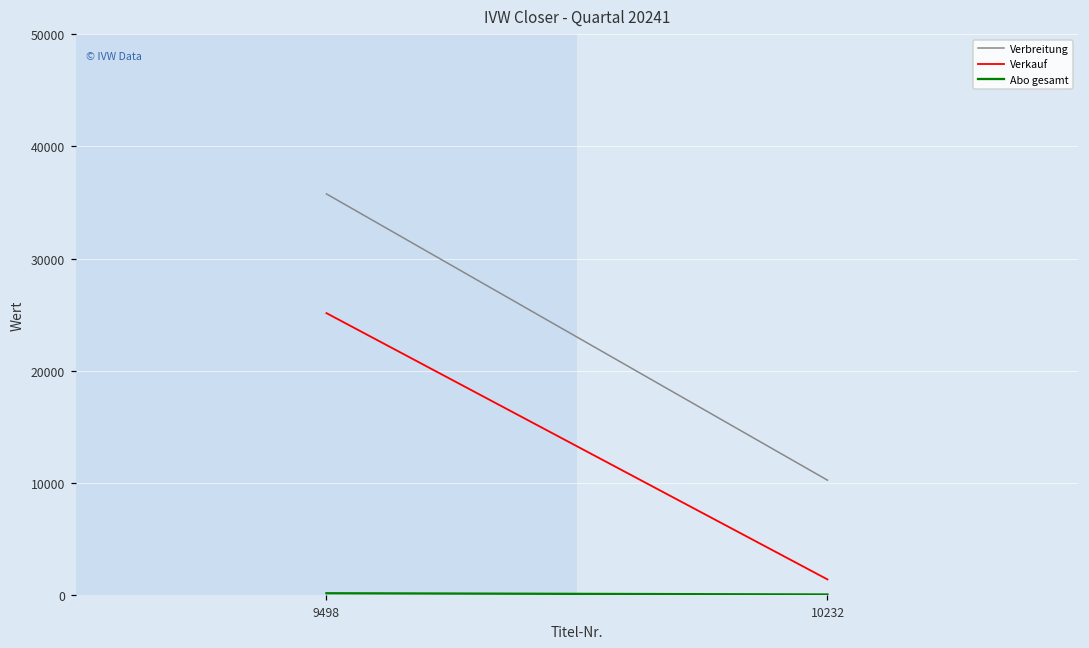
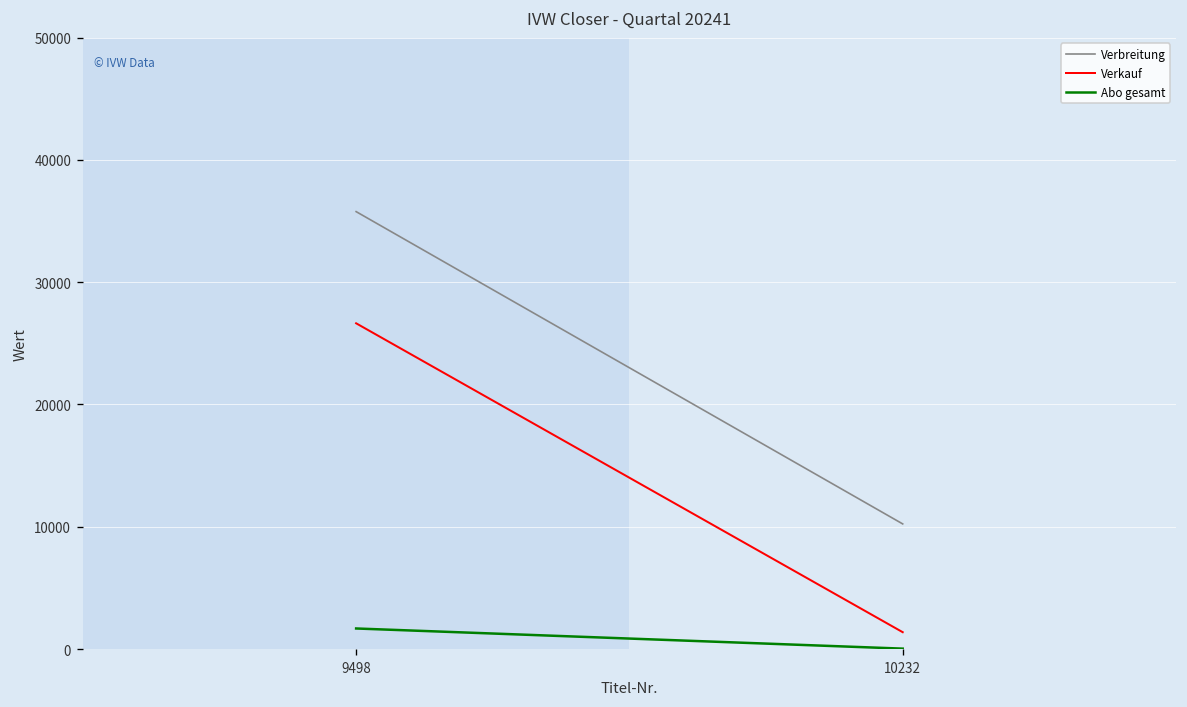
Verkauf, 9498: 25100 -> 26600
Abo gesamt, 9498: 100 -> 1700
